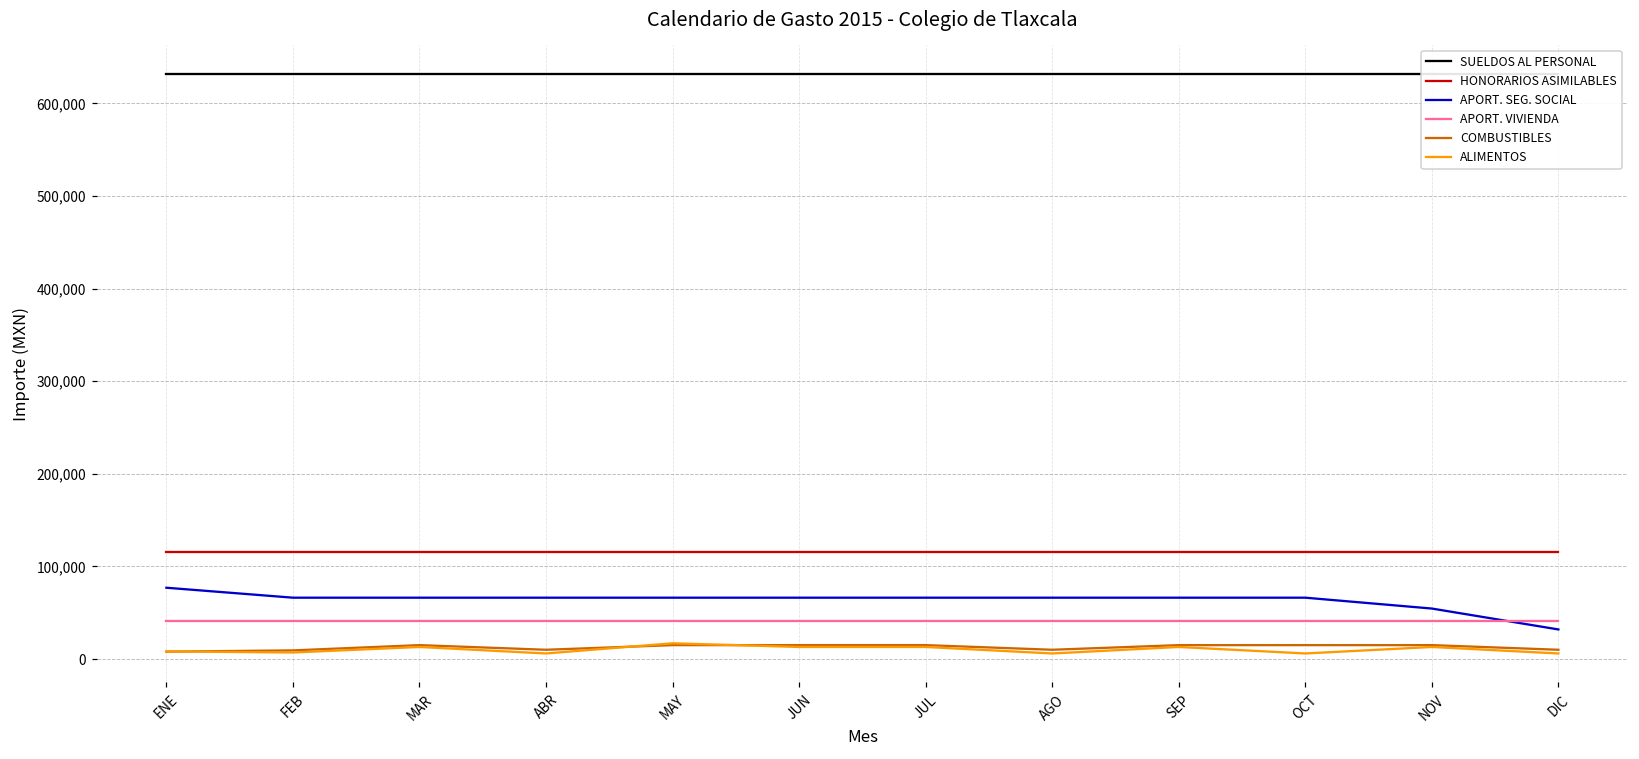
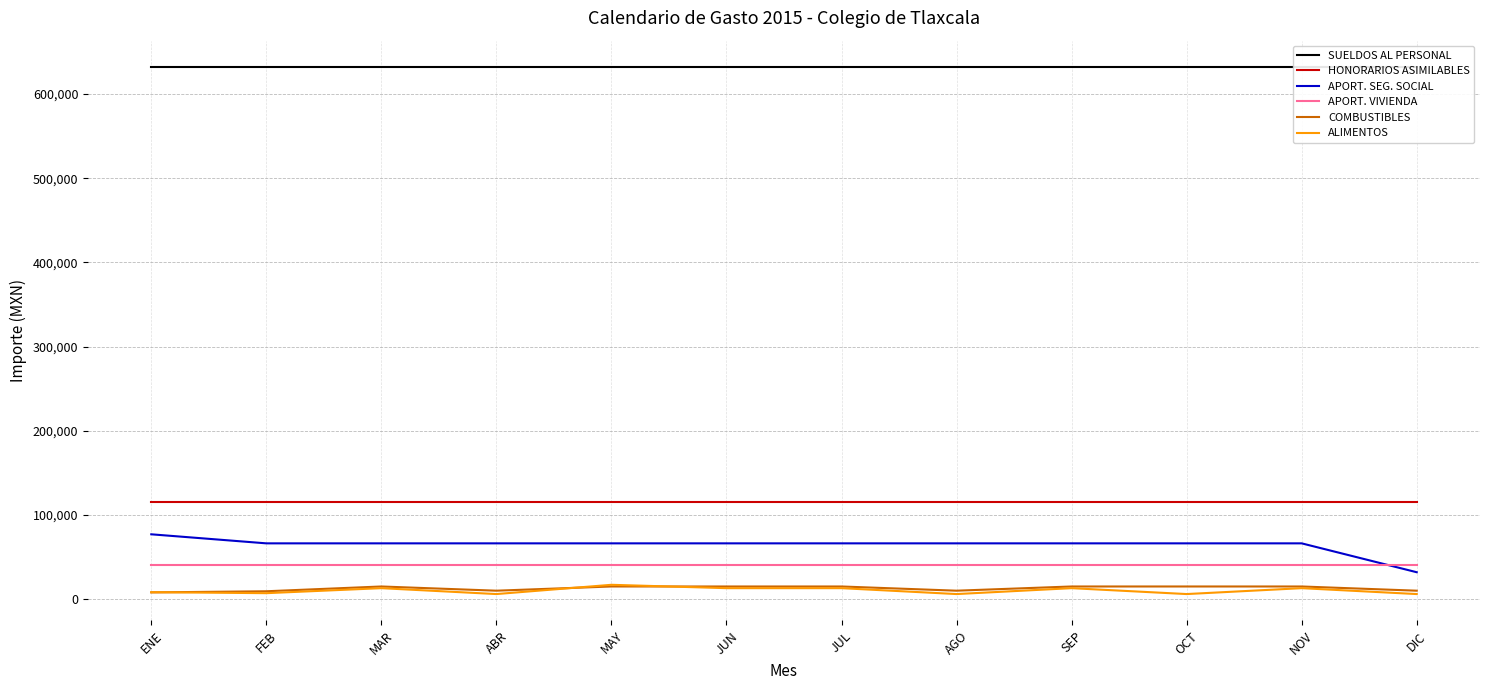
APORT. SEG. SOCIAL, NOV: 50,000 -> 70,000
